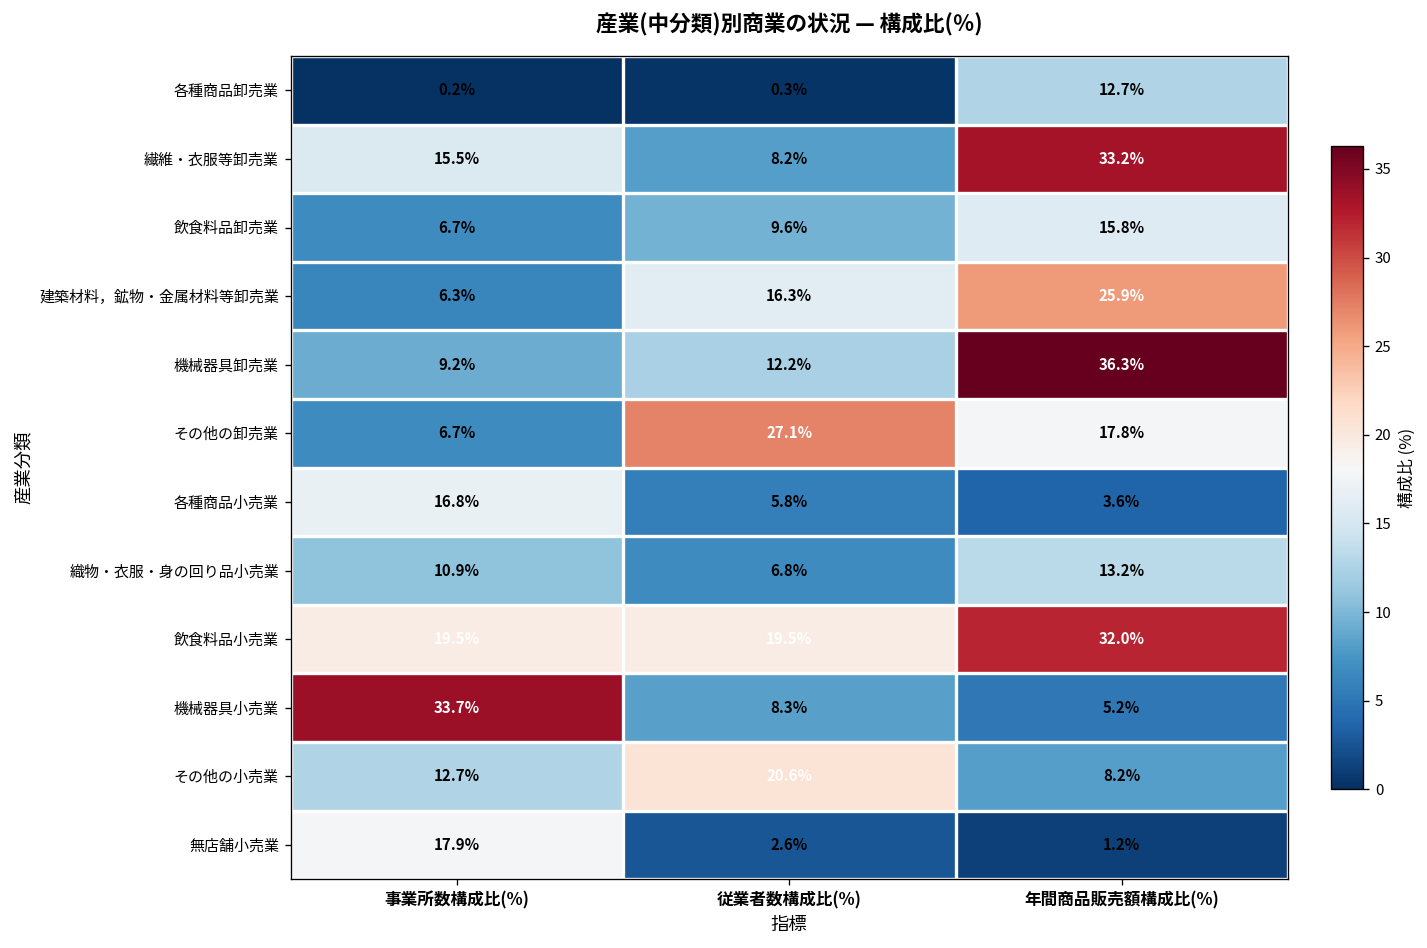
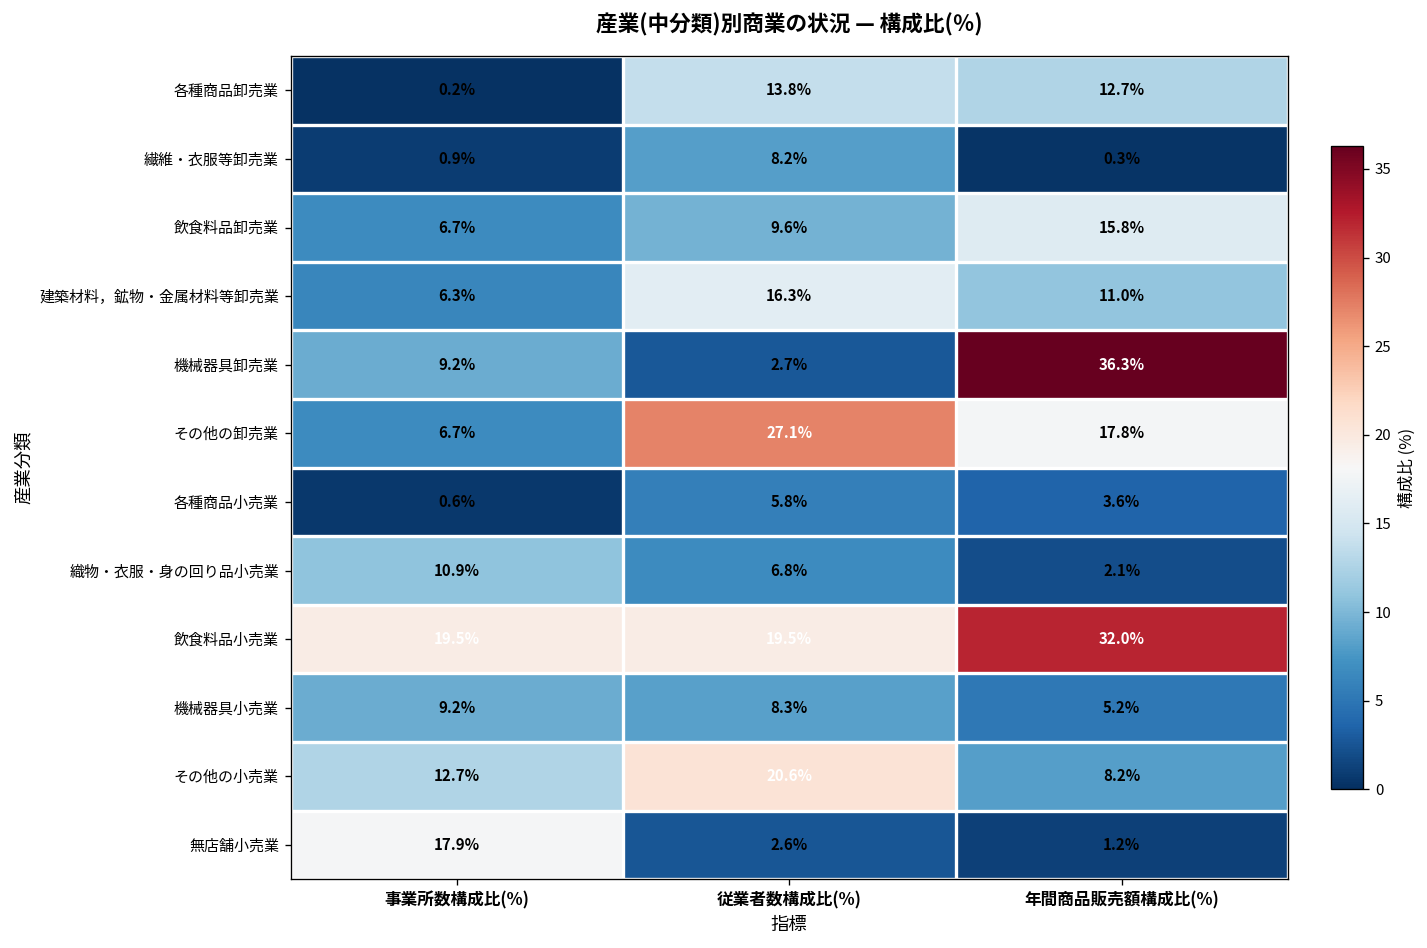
各種商品卸売業, 従業者数構成比(%): 0.3% -> 13.8%
繊維・衣服等卸売業, 事業所数構成比(%): 15.5% -> 0.9%
繊維・衣服等卸売業, 年間商品販売額構成比(%): 33.2% -> 0.3%
建築材料，鉱物・金属材料等卸売業, 年間商品販売額構成比(%): 25.9% -> 11.0%
機械器具卸売業, 従業者数構成比(%): 12.2% -> 2.7%
各種商品小売業, 事業所数構成比(%): 16.8% -> 0.6%
織物・衣服・身の回り品小売業, 年間商品販売額構成比(%): 13.2% -> 2.1%
機械器具小売業, 事業所数構成比(%): 33.7% -> 9.2%
